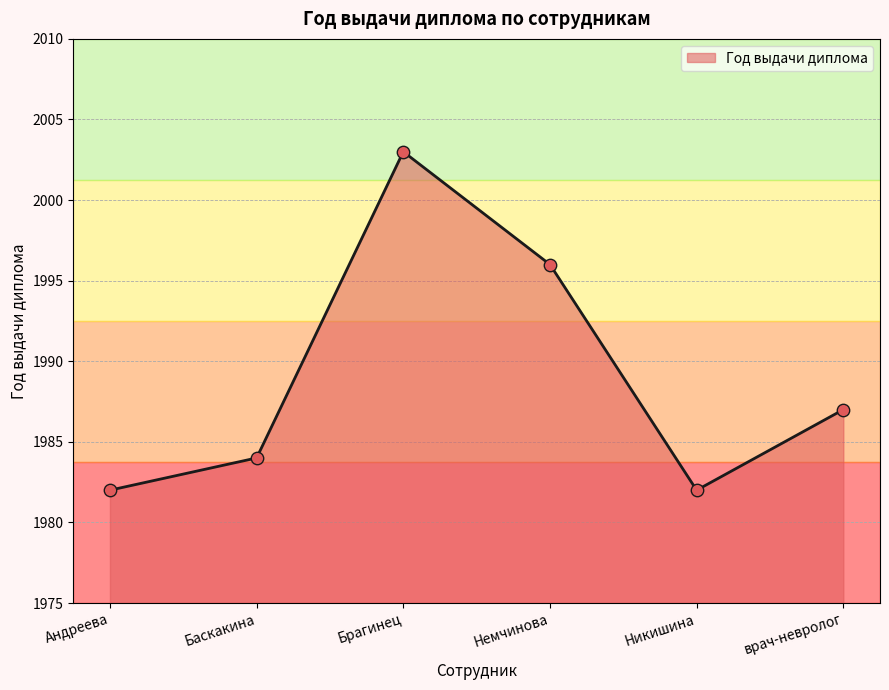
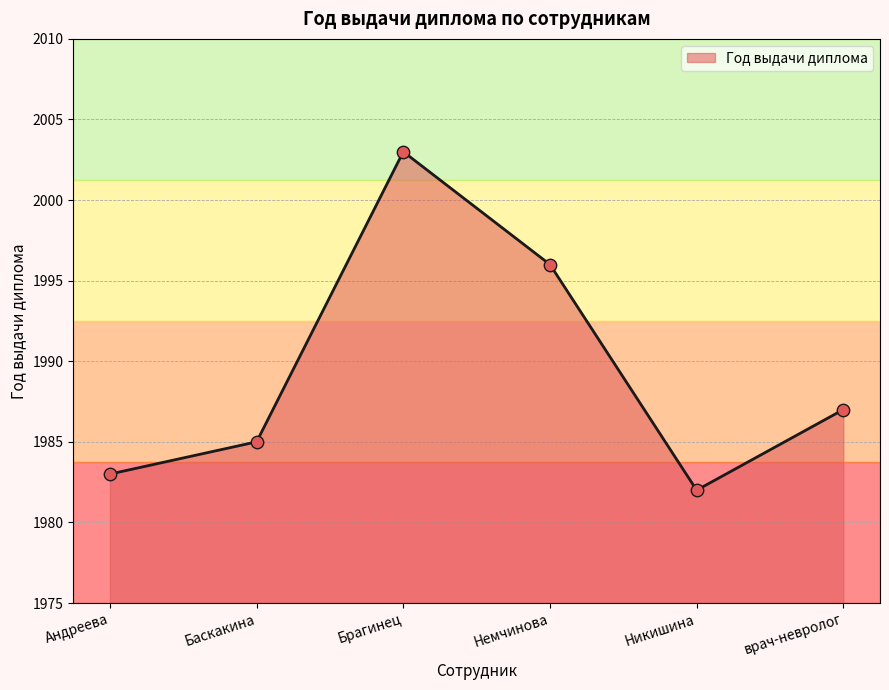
Андреева: 1982 -> 1983
Баскакина: 1984 -> 1985
